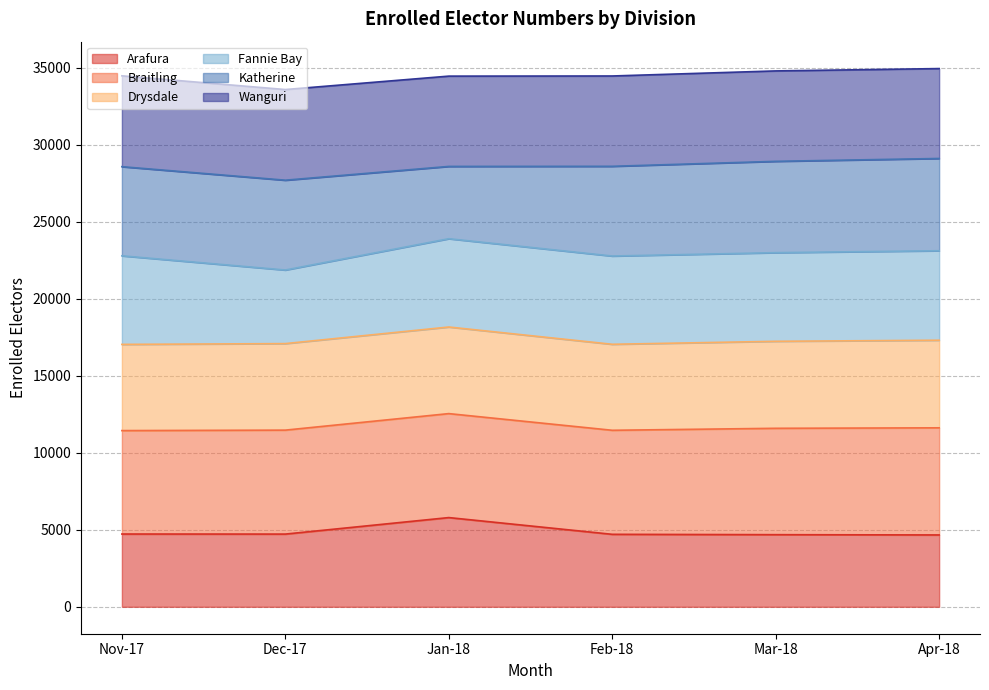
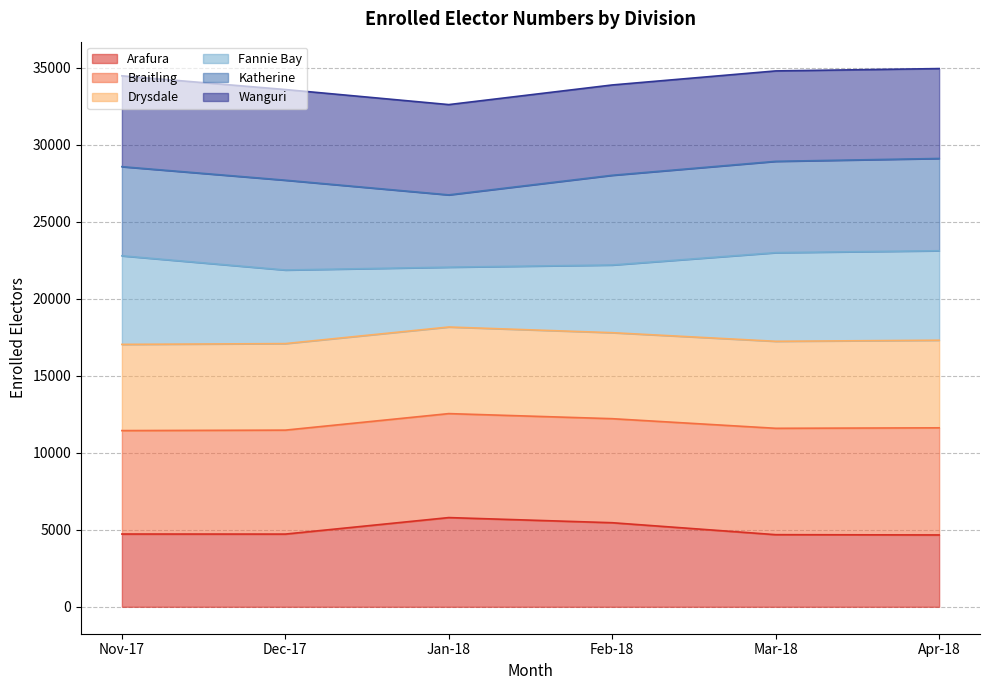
Fannie Bay, Jan-18: 5700 -> 3900
Arafura, Feb-18: 4700 -> 5500
Fannie Bay, Feb-18: 5700 -> 4400
